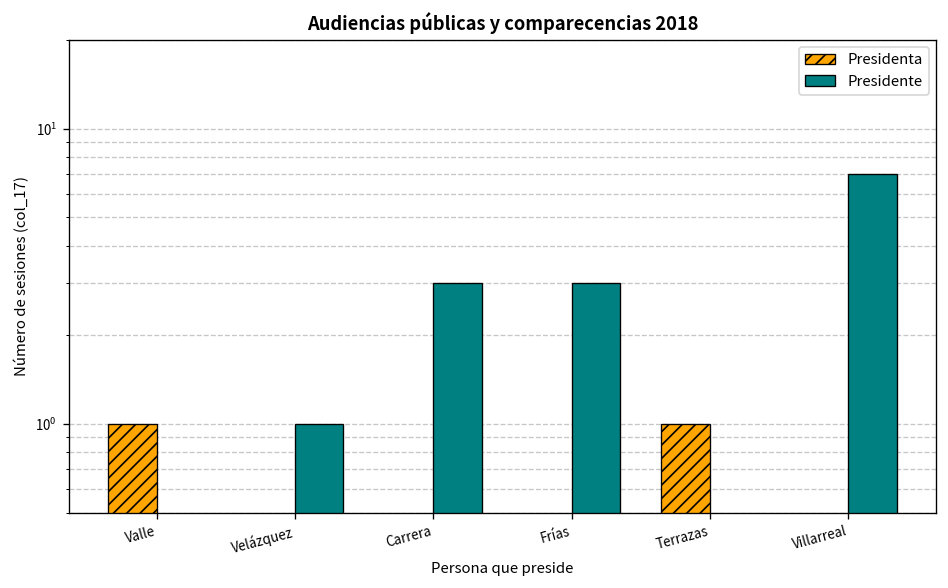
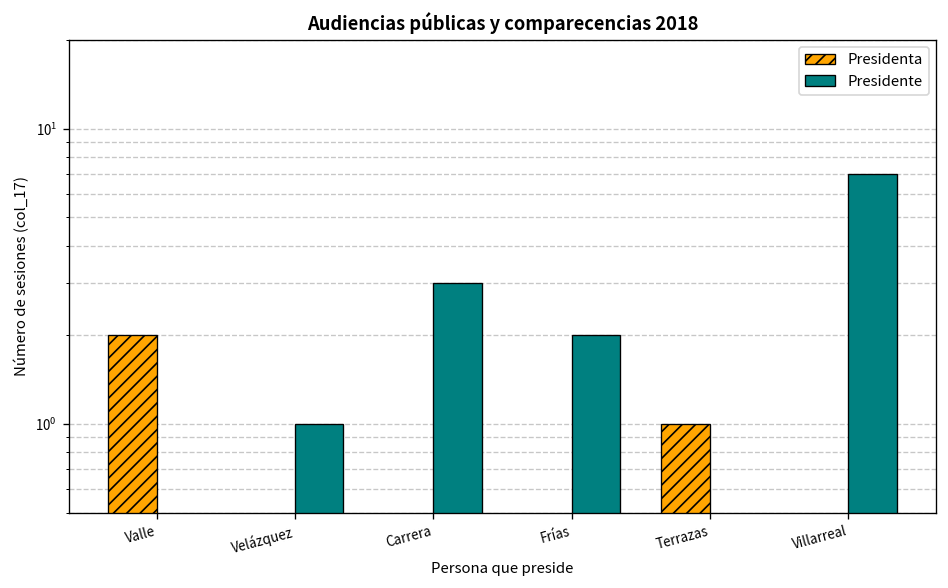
Presidenta, Valle: 1 -> 2
Presidente, Frías: 3 -> 2
